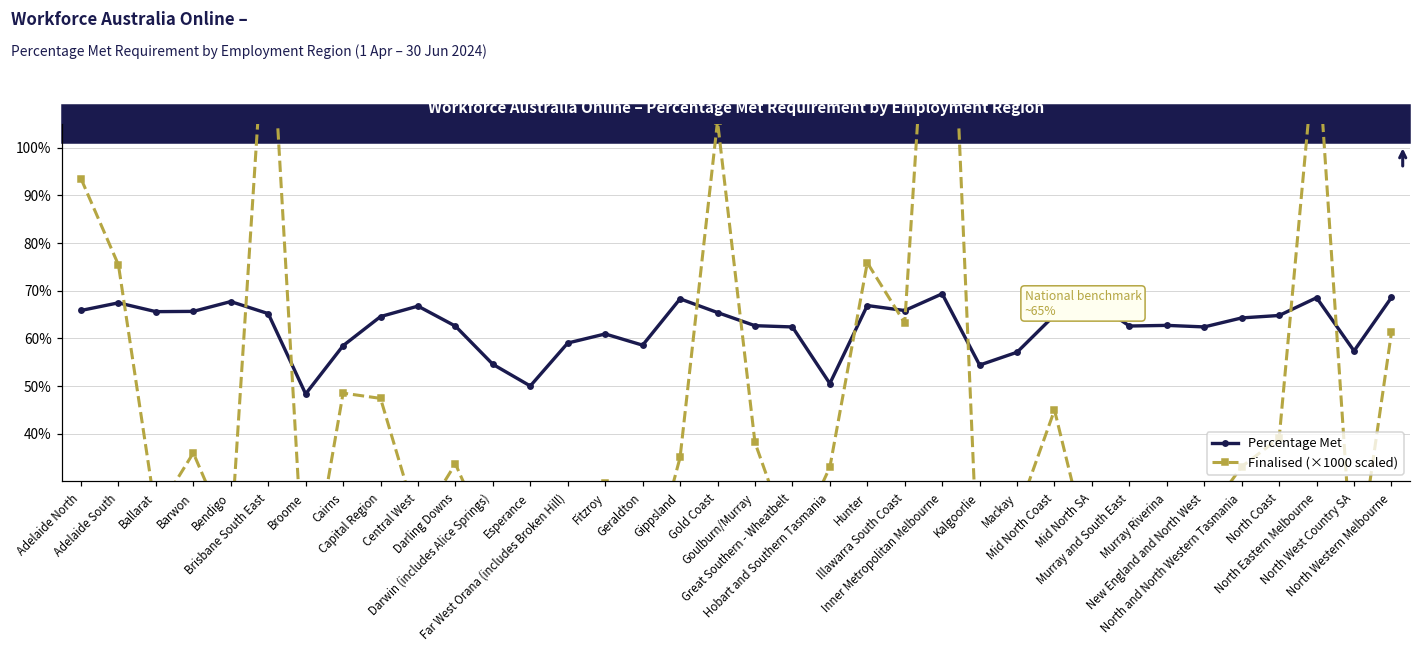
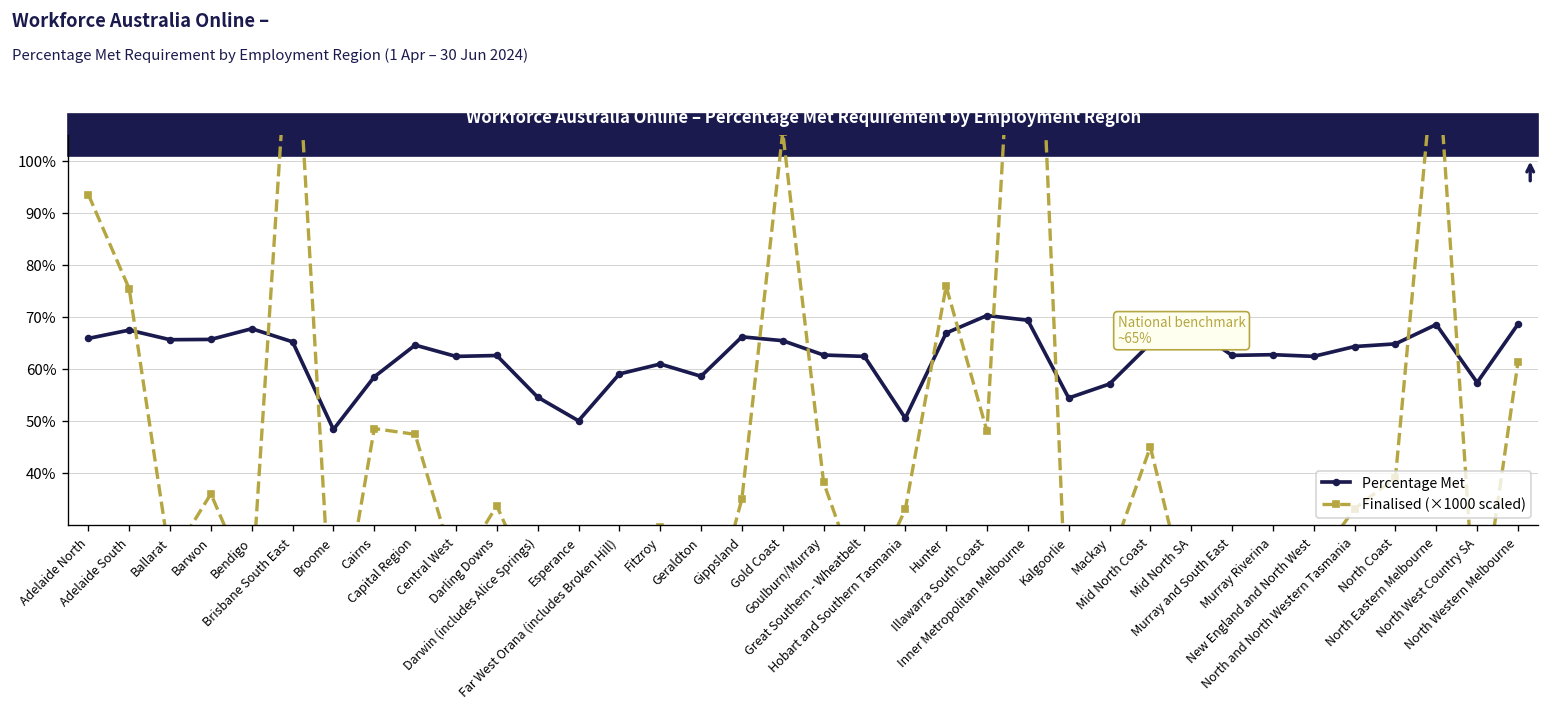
Percentage Met, Central West: 67% -> 62%
Percentage Met, Gippsland: 68% -> 66%
Percentage Met, Illawarra South Coast: 66% -> 70%
Finalised (×1000 scaled), Illawarra South Coast: 63% -> 48%
